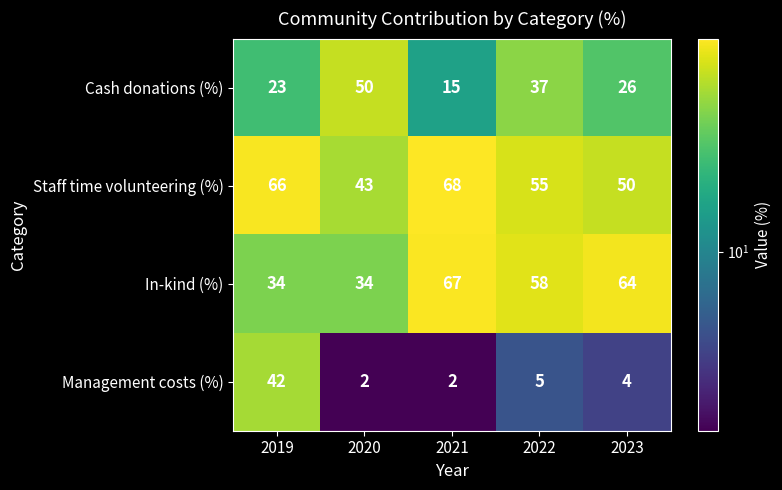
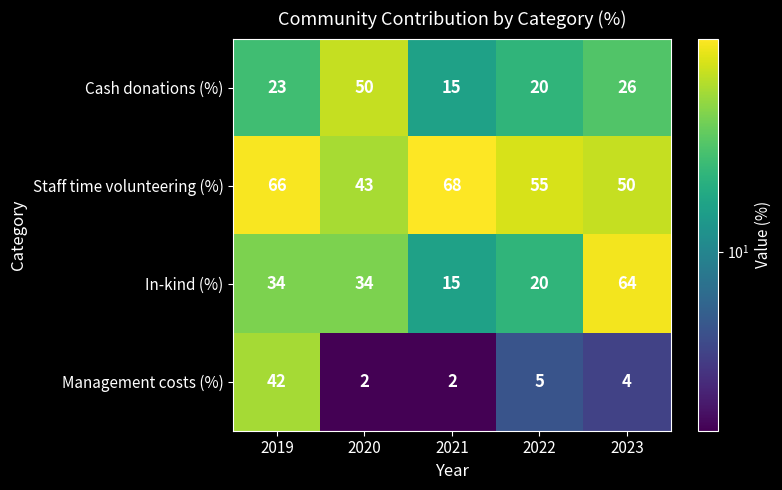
Cash donations (%), 2022: 37 -> 20
In-kind (%), 2021: 67 -> 15
In-kind (%), 2022: 58 -> 20
